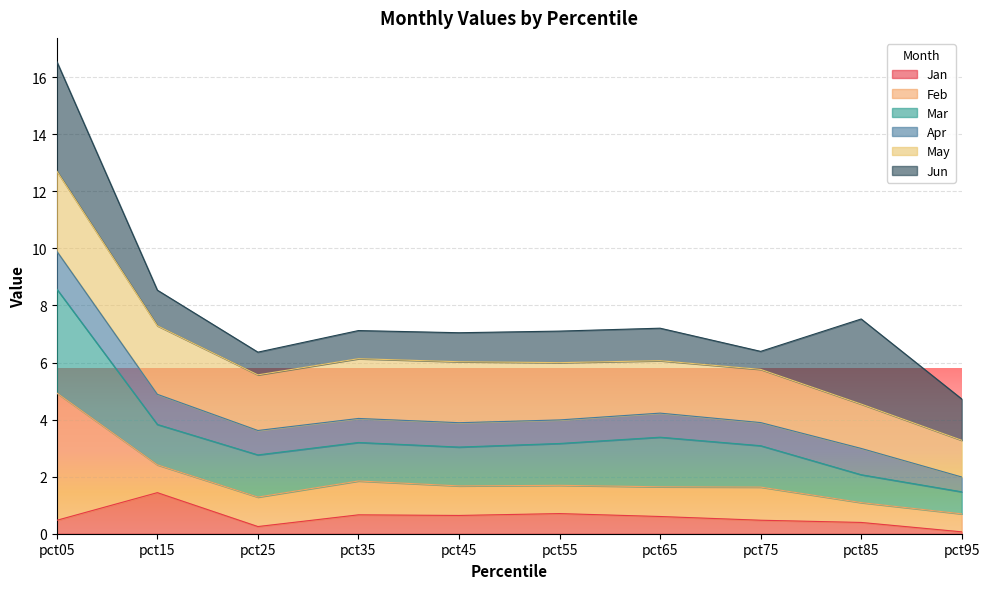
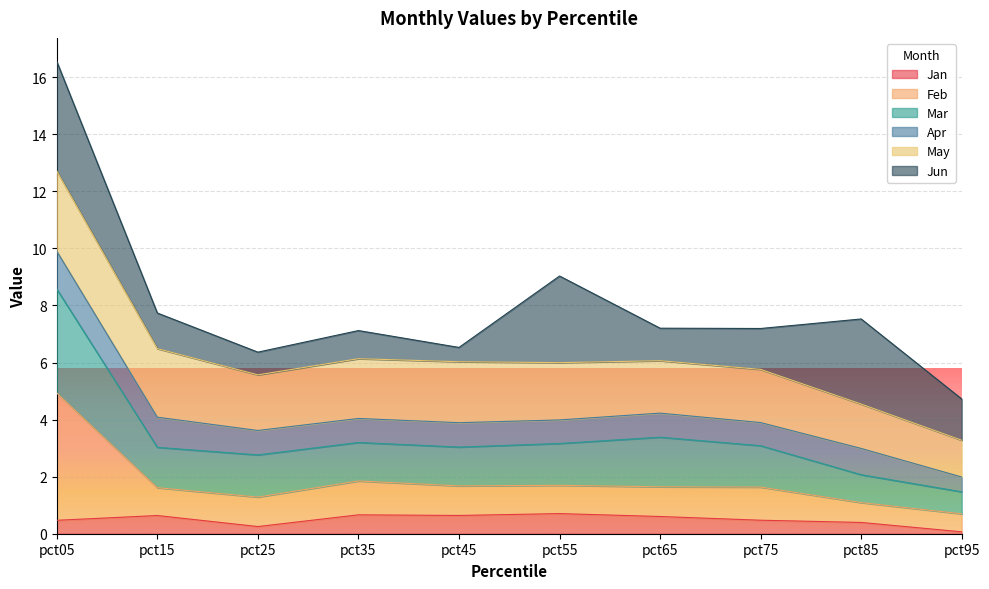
Jan, pct15: 1.4 -> 0.6
Jun, pct45: 1.0 -> 0.5
Jun, pct55: 1.1 -> 3.0
Jun, pct75: 0.6 -> 1.4
